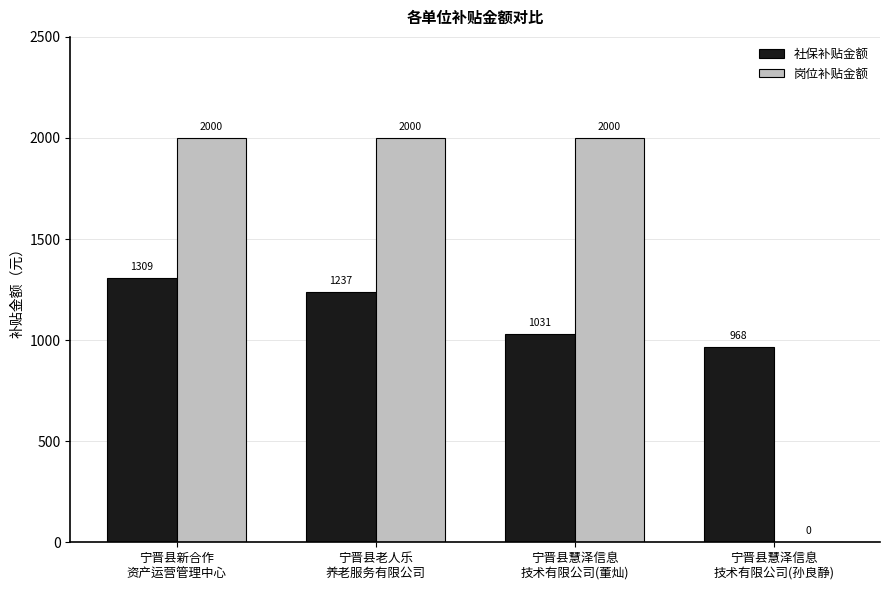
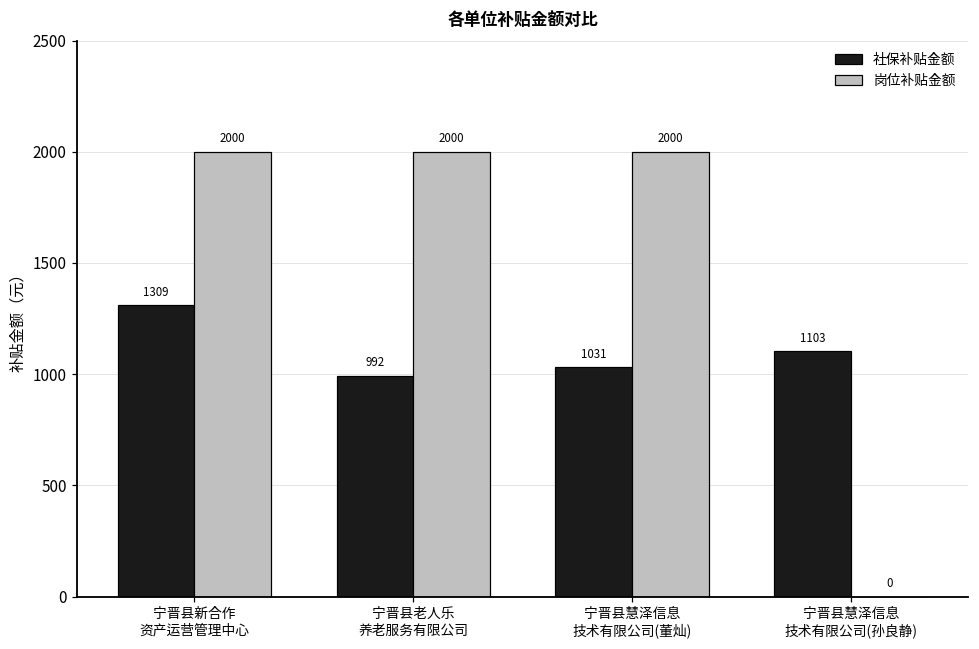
社保补贴金额, 宁晋县老人乐 养老服务有限公司: 1237 -> 992
社保补贴金额, 宁晋县慧泽信息 技术有限公司(孙良静): 968 -> 1103
